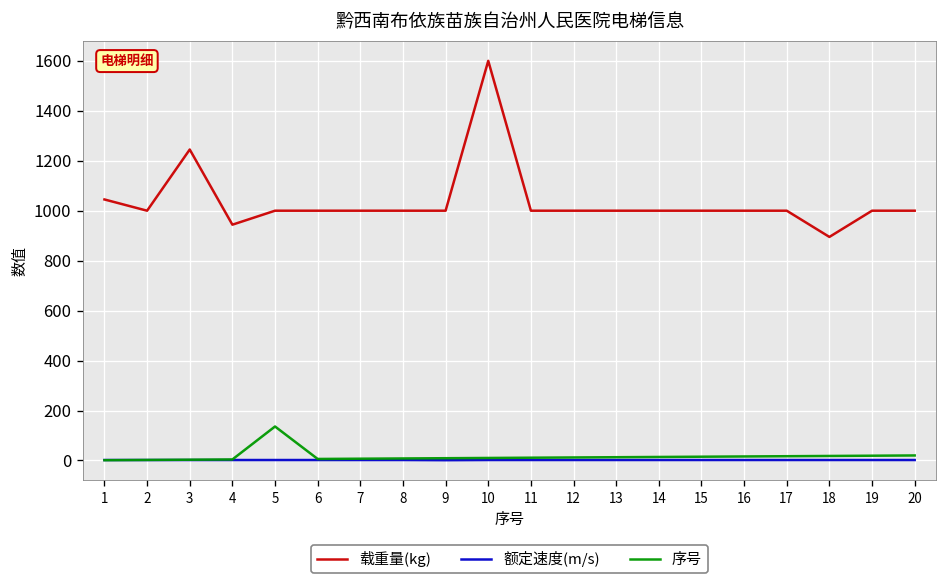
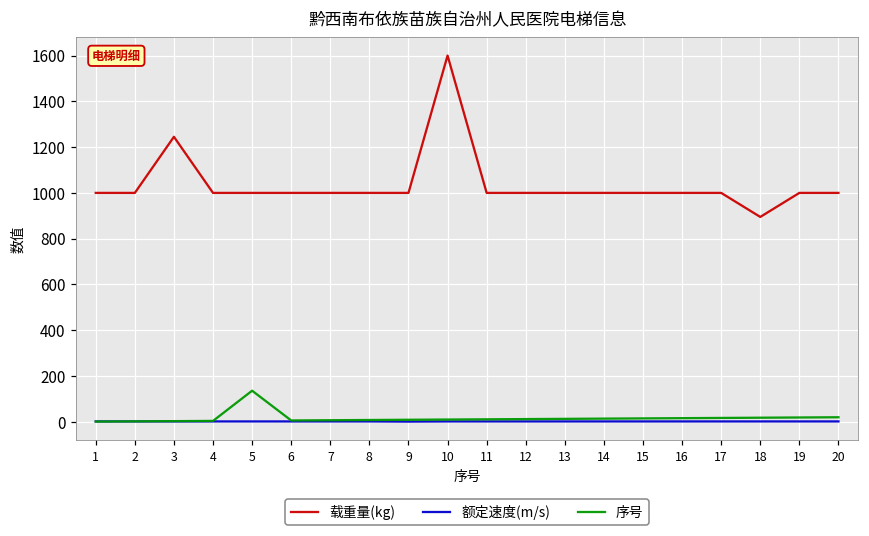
载重量(kg), 1: 1050 -> 1000
载重量(kg), 4: 940 -> 1000
